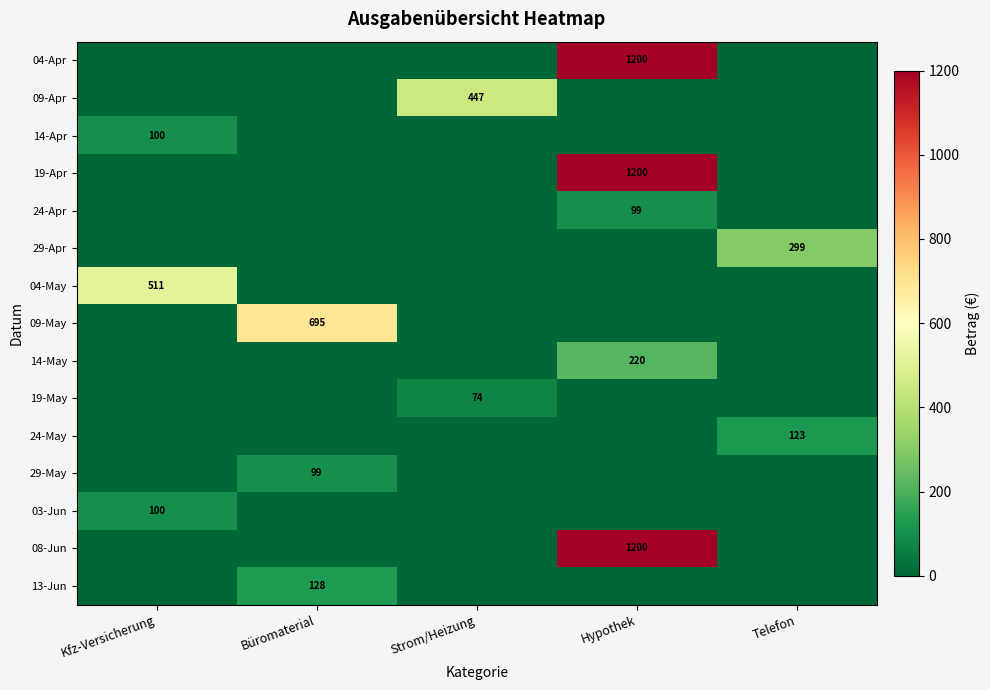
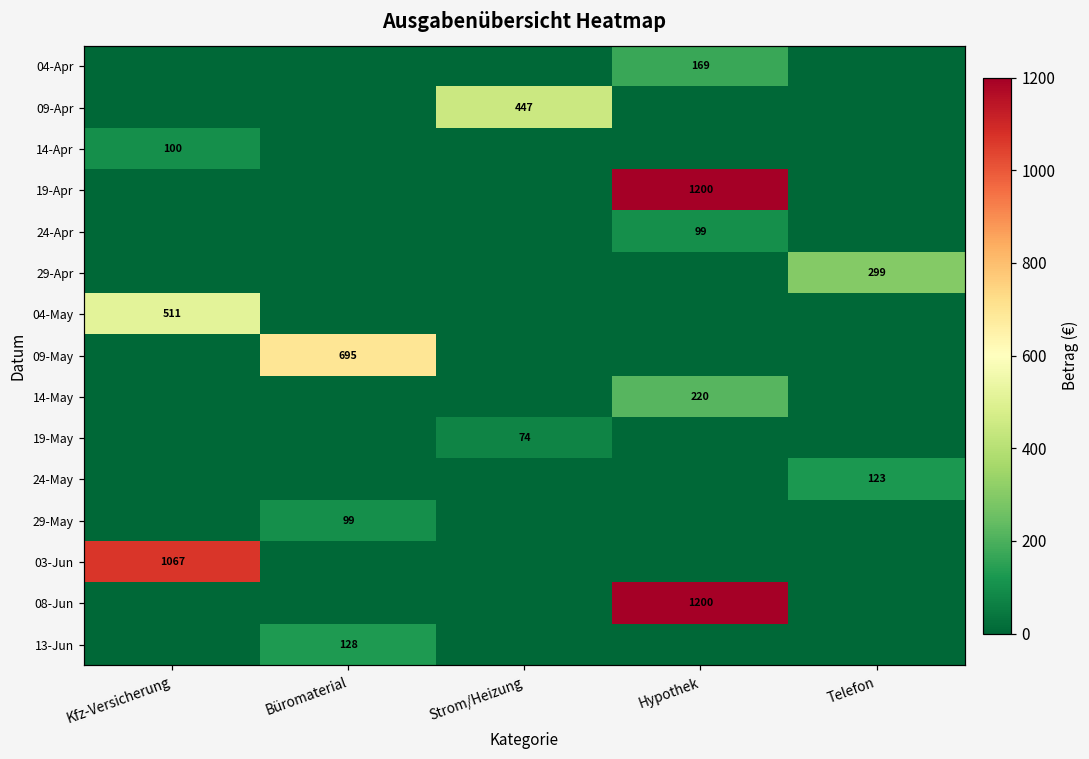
04-Apr, Hypothek: 1200 -> 169
03-Jun, Kfz-Versicherung: 100 -> 1067
